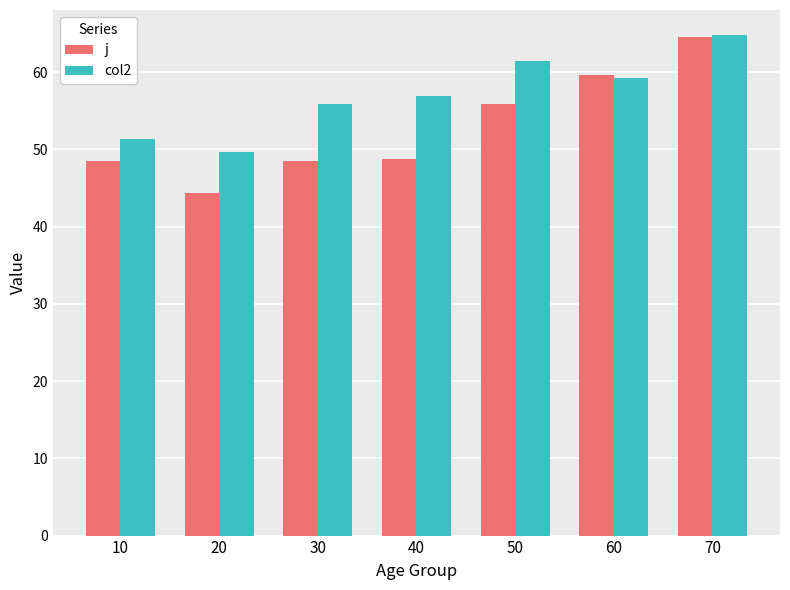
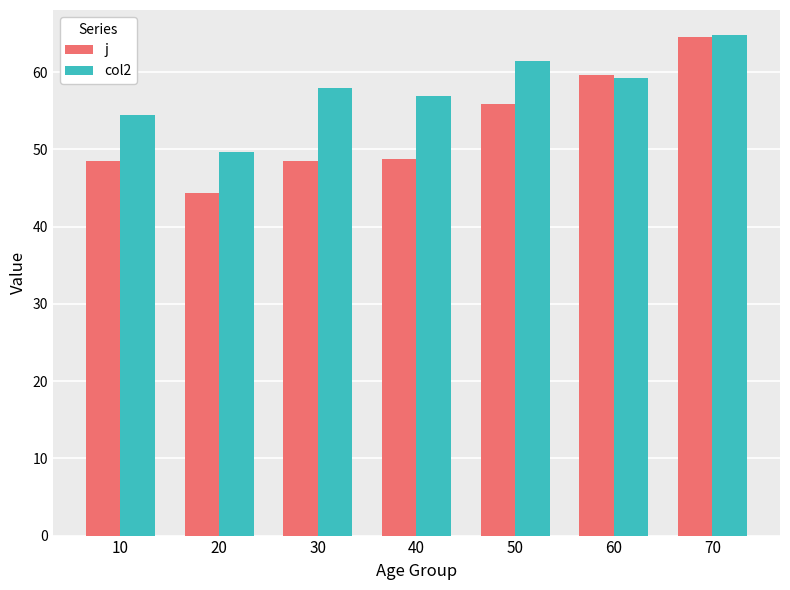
col2, 10: 51 -> 54
col2, 30: 56 -> 58
